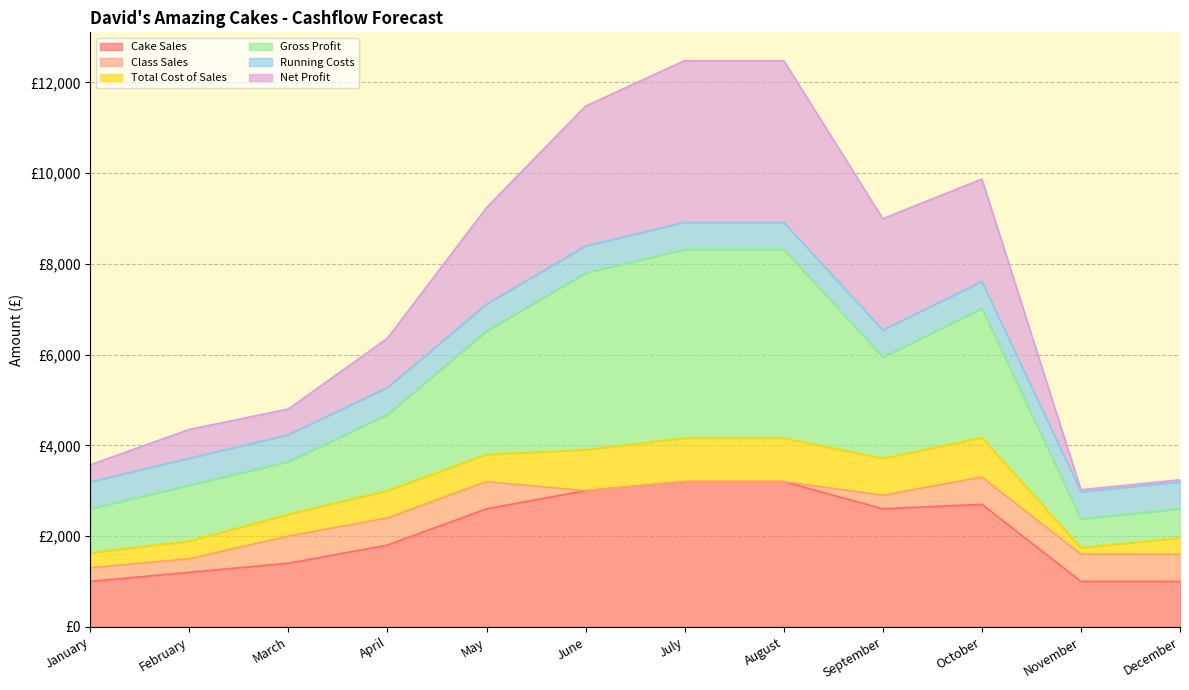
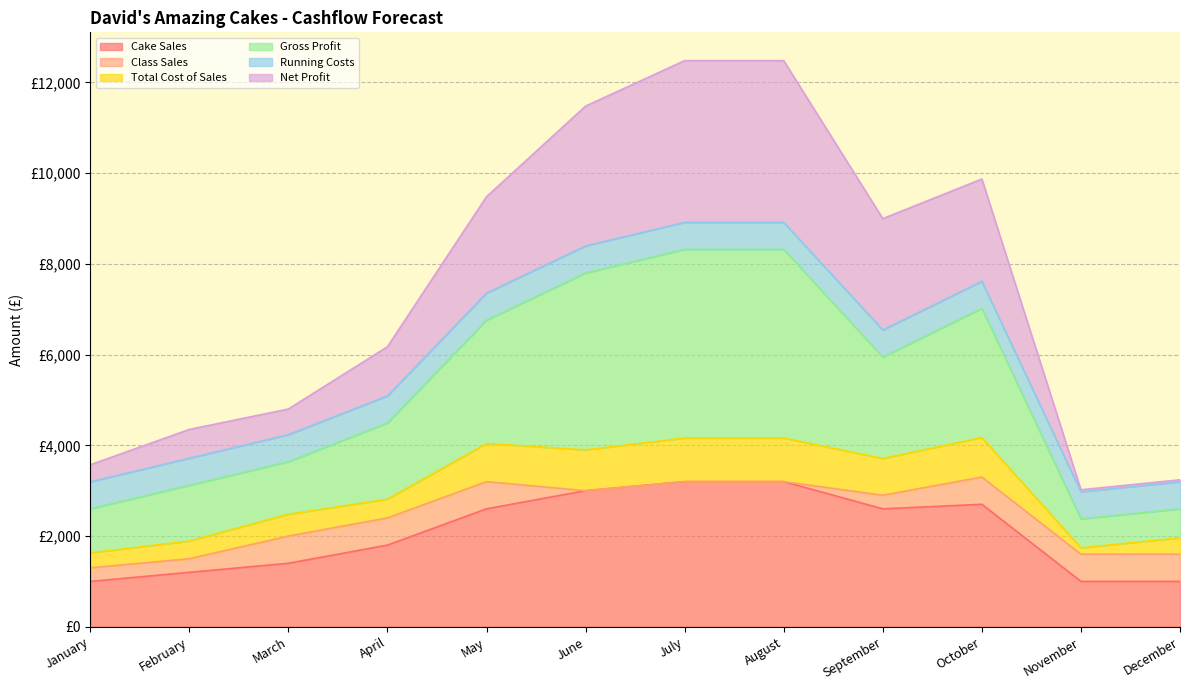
Total Cost of Sales, April: £600 -> £400
Total Cost of Sales, May: £600 -> £800
